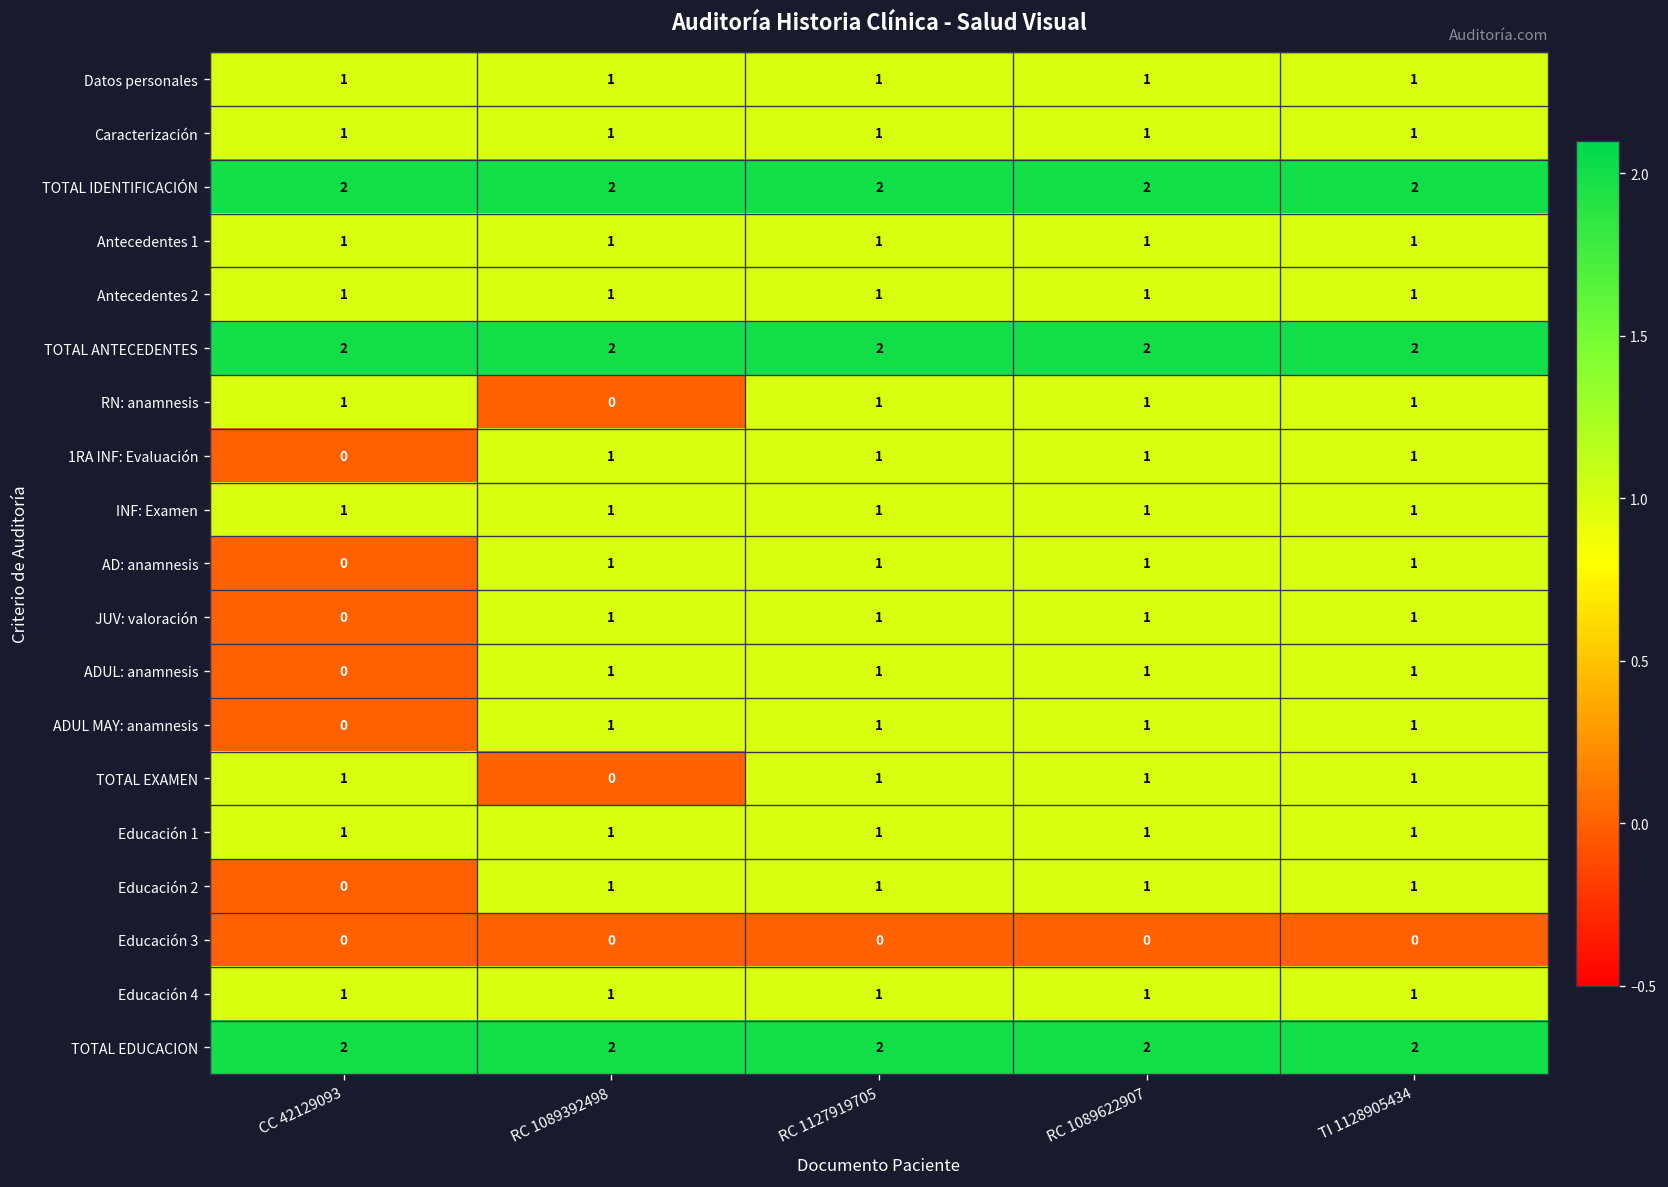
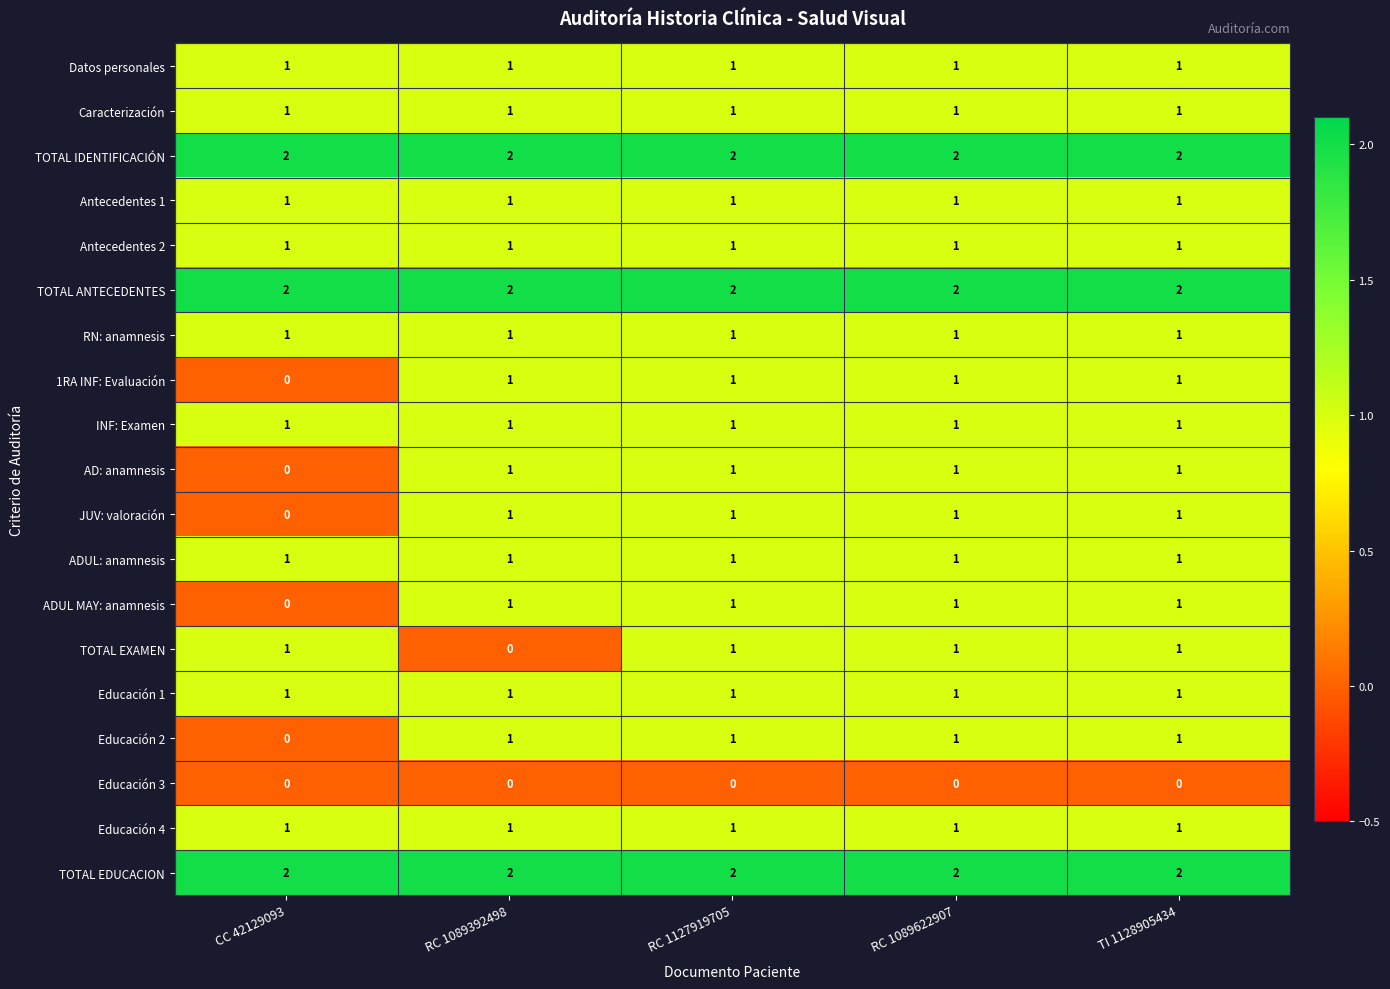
RN: anamnesis, RC 1089392498: 0 -> 1
ADUL: anamnesis, CC 42129093: 0 -> 1
